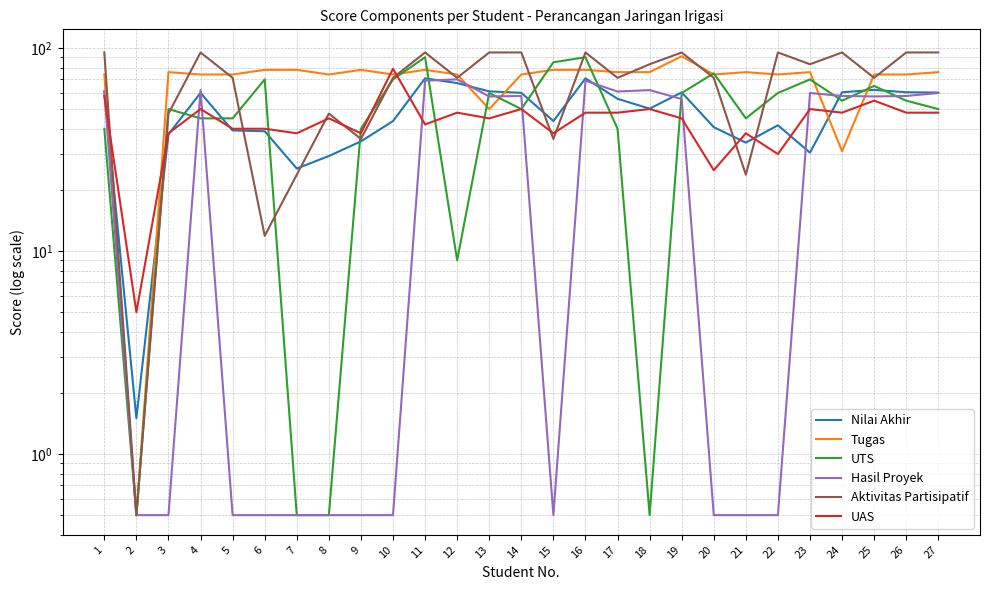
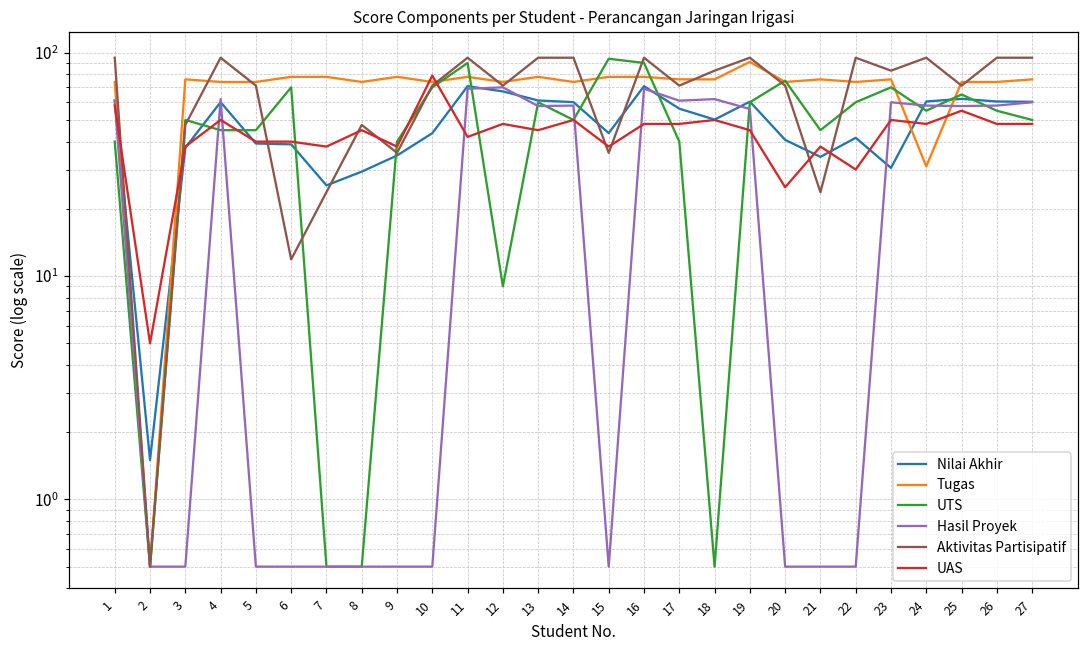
Tugas, 13: 50 -> 78
UTS, 15: 85 -> 90
